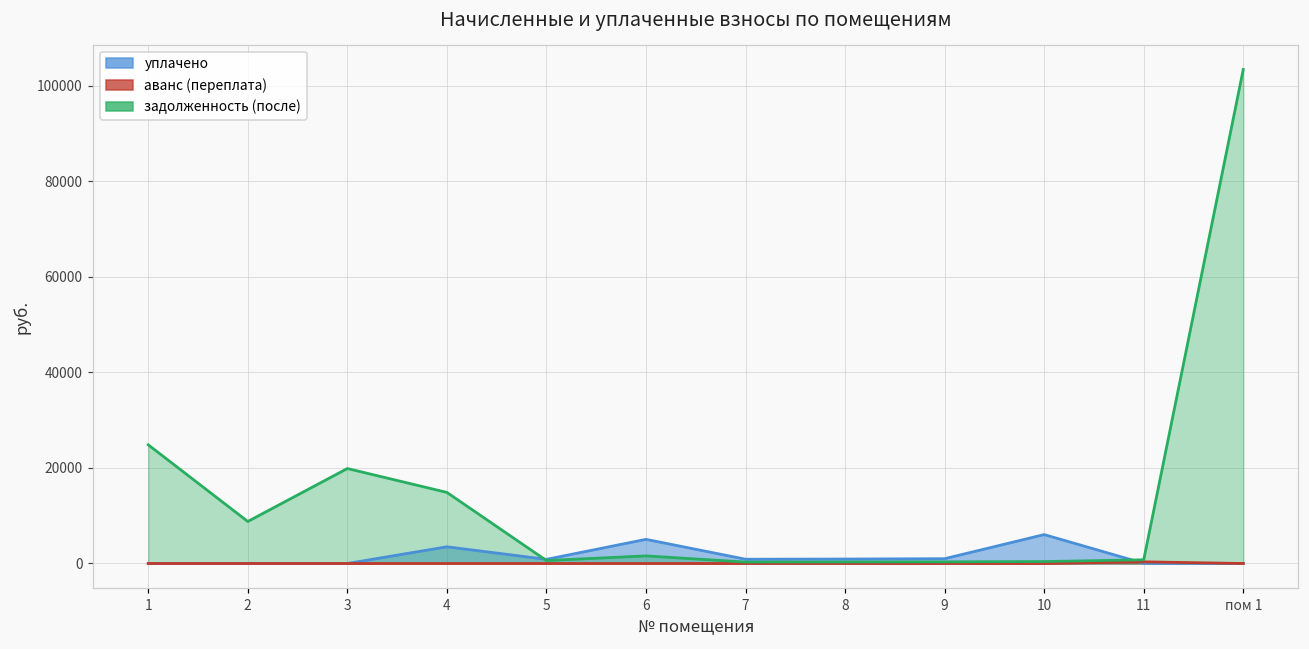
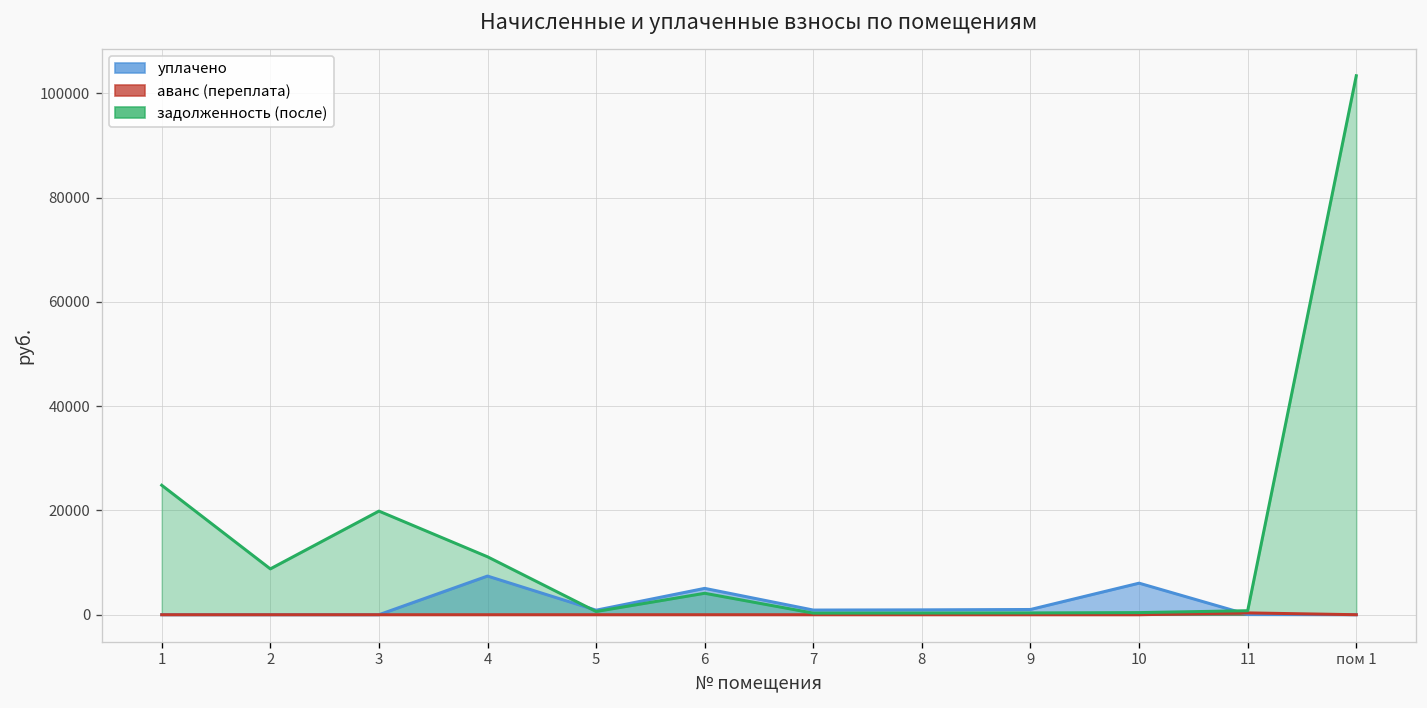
уплачено, 4: 4000 -> 7000
задолженность (после), 4: 15000 -> 11000
задолженность (после), 6: 2000 -> 4000
